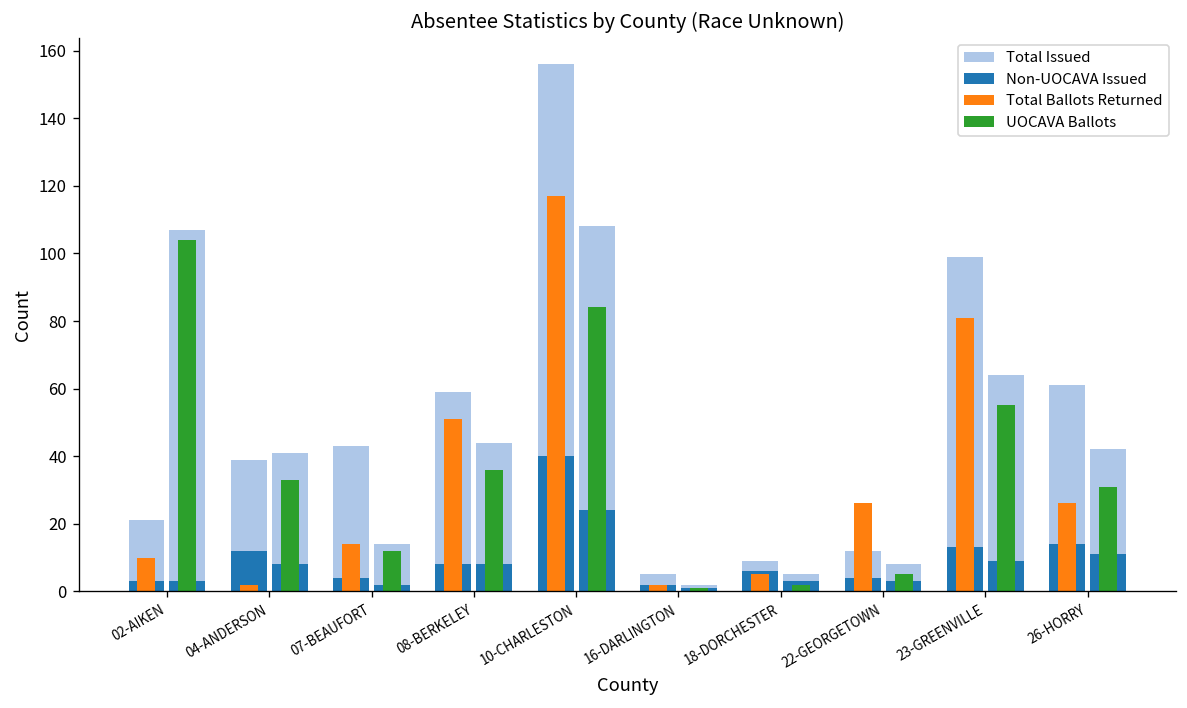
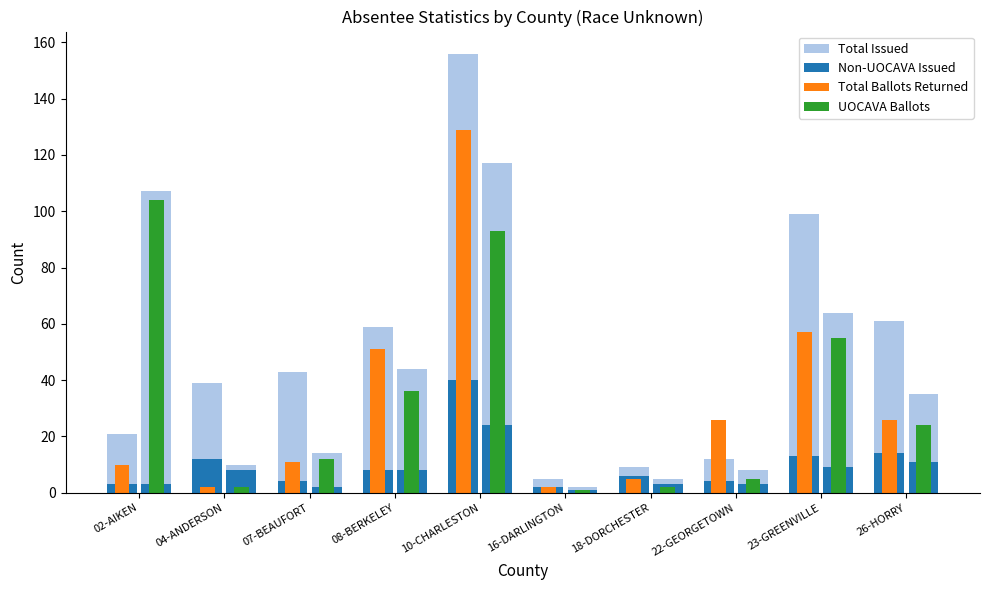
UOCAVA Ballots, 04-ANDERSON: 33 -> 2
Total Ballots Returned, 07-BEAUFORT: 14 -> 11
Total Ballots Returned, 10-CHARLESTON: 117 -> 129
UOCAVA Ballots, 10-CHARLESTON: 84 -> 93
Total Ballots Returned, 23-GREENVILLE: 81 -> 57
UOCAVA Ballots, 26-HORRY: 31 -> 24
